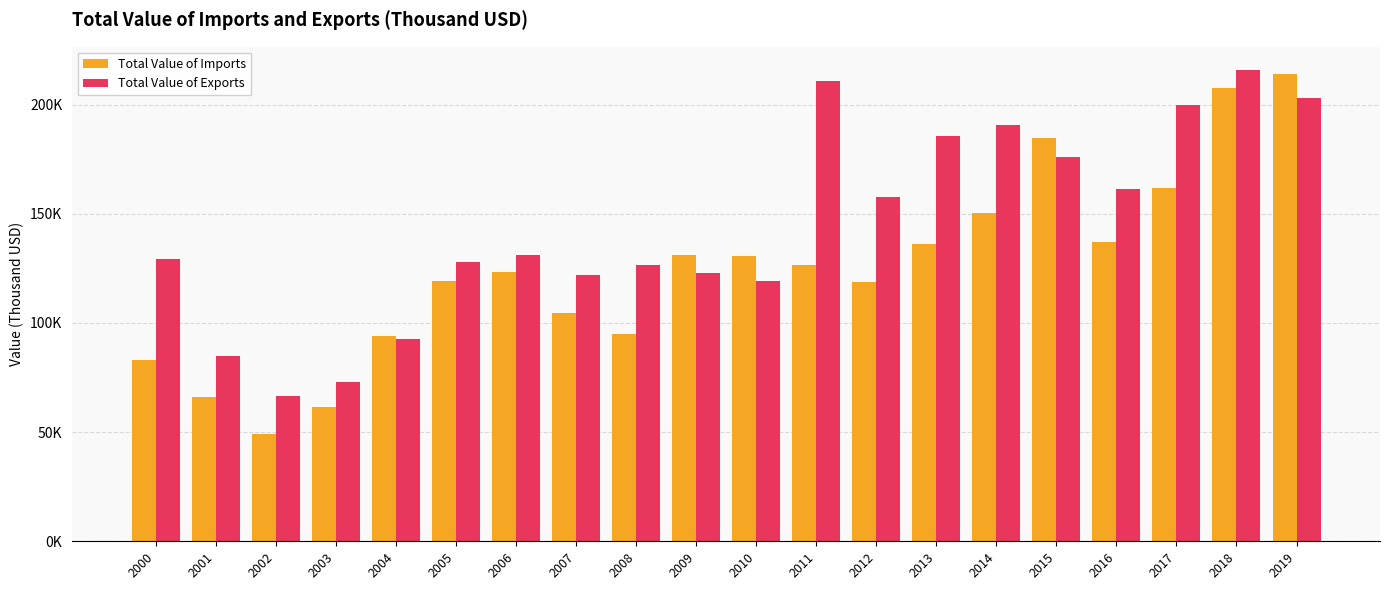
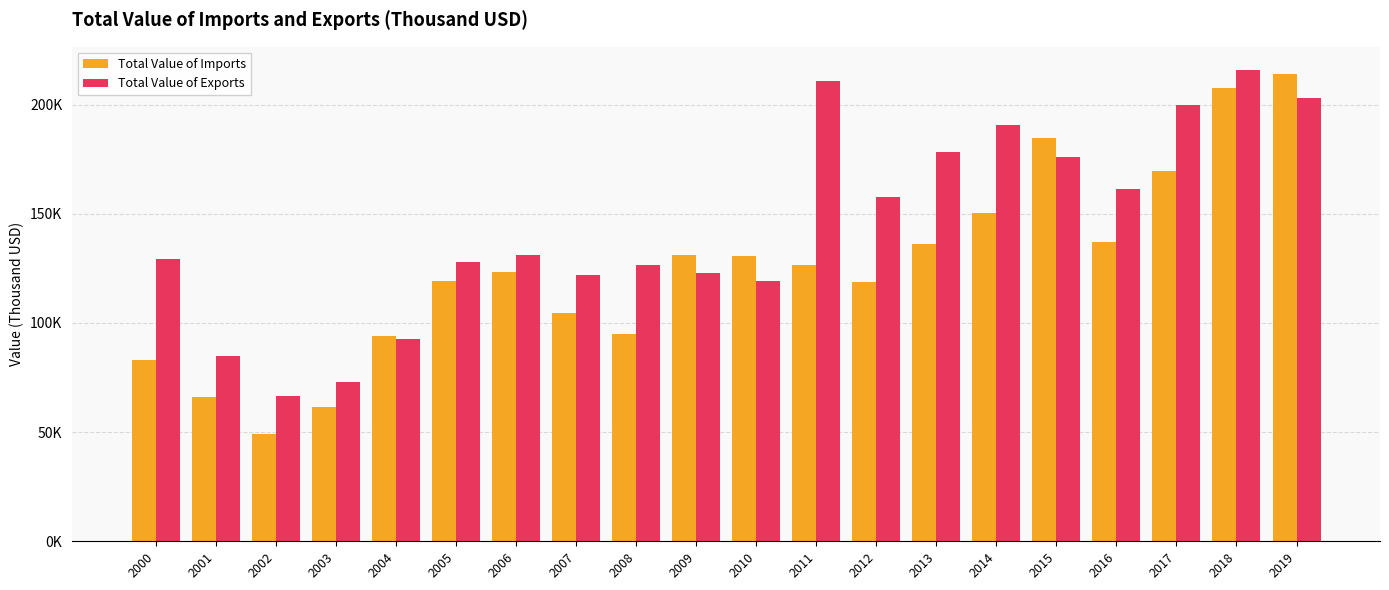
Total Value of Exports, 2013: 186000 -> 178000
Total Value of Imports, 2017: 162000 -> 170000
